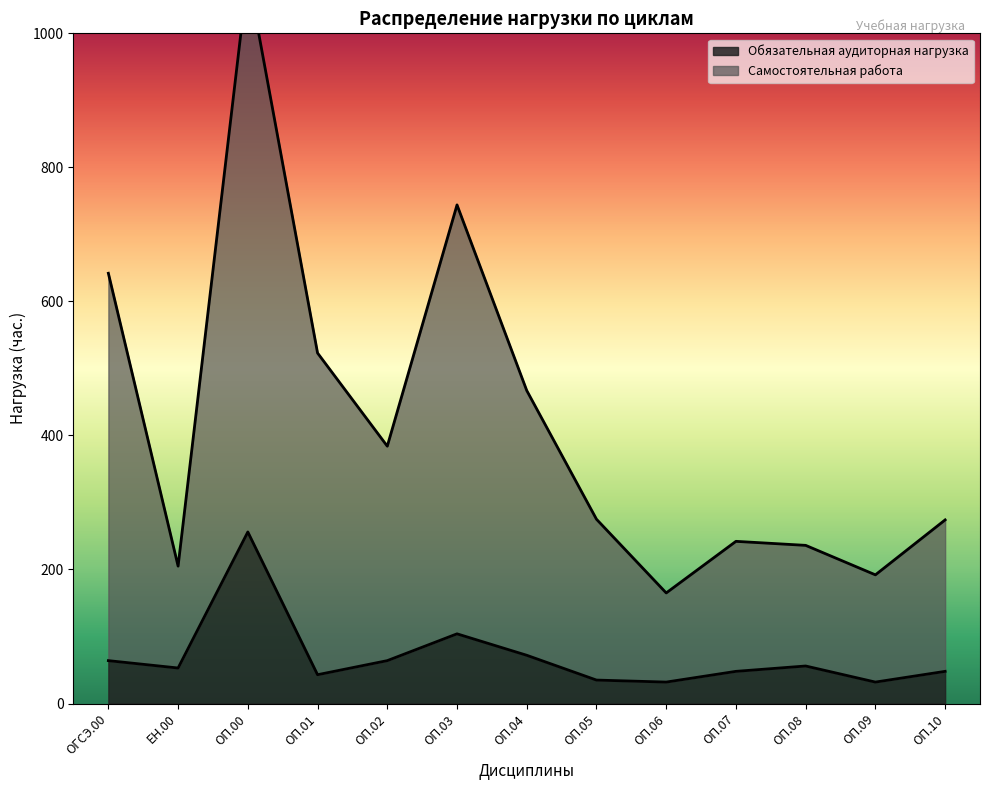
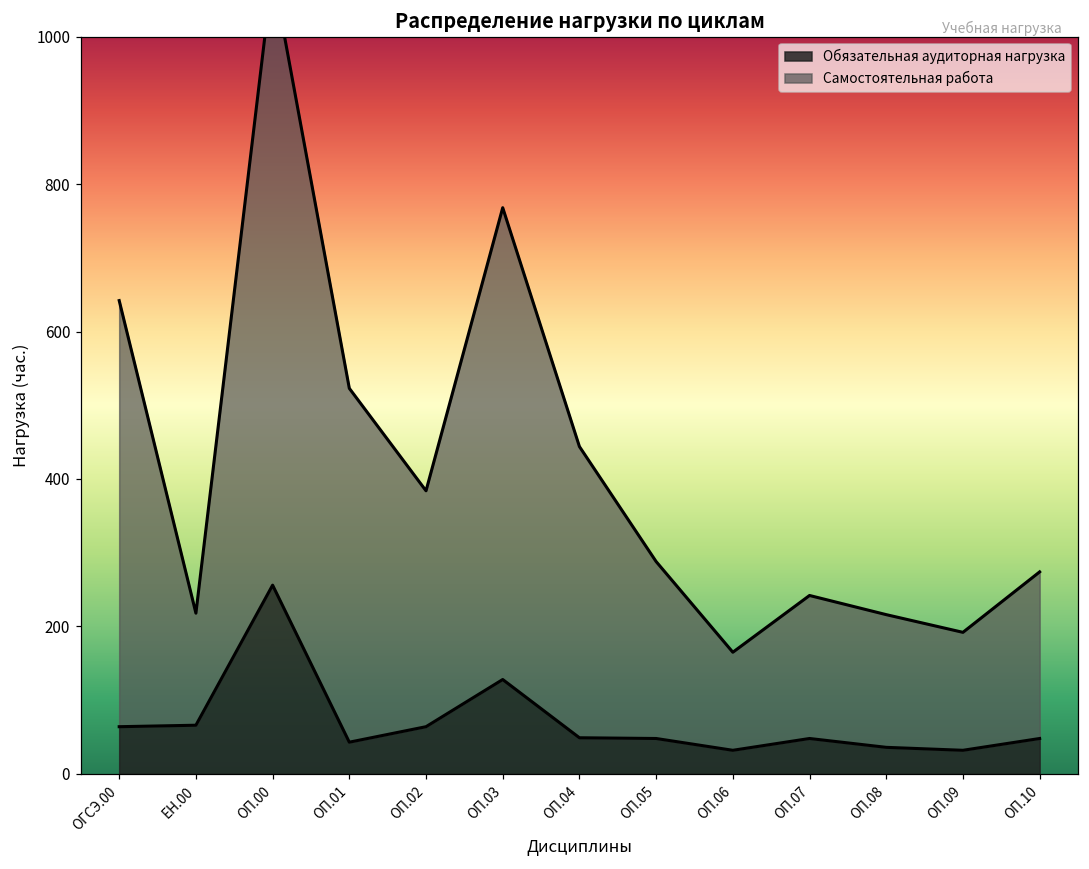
Обязательная аудиторная нагрузка, ЕН.00: 50 -> 70
Обязательная аудиторная нагрузка, ОП.03: 100 -> 130
Обязательная аудиторная нагрузка, ОП.04: 70 -> 50
Обязательная аудиторная нагрузка, ОП.05: 40 -> 50
Обязательная аудиторная нагрузка, ОП.08: 60 -> 40
